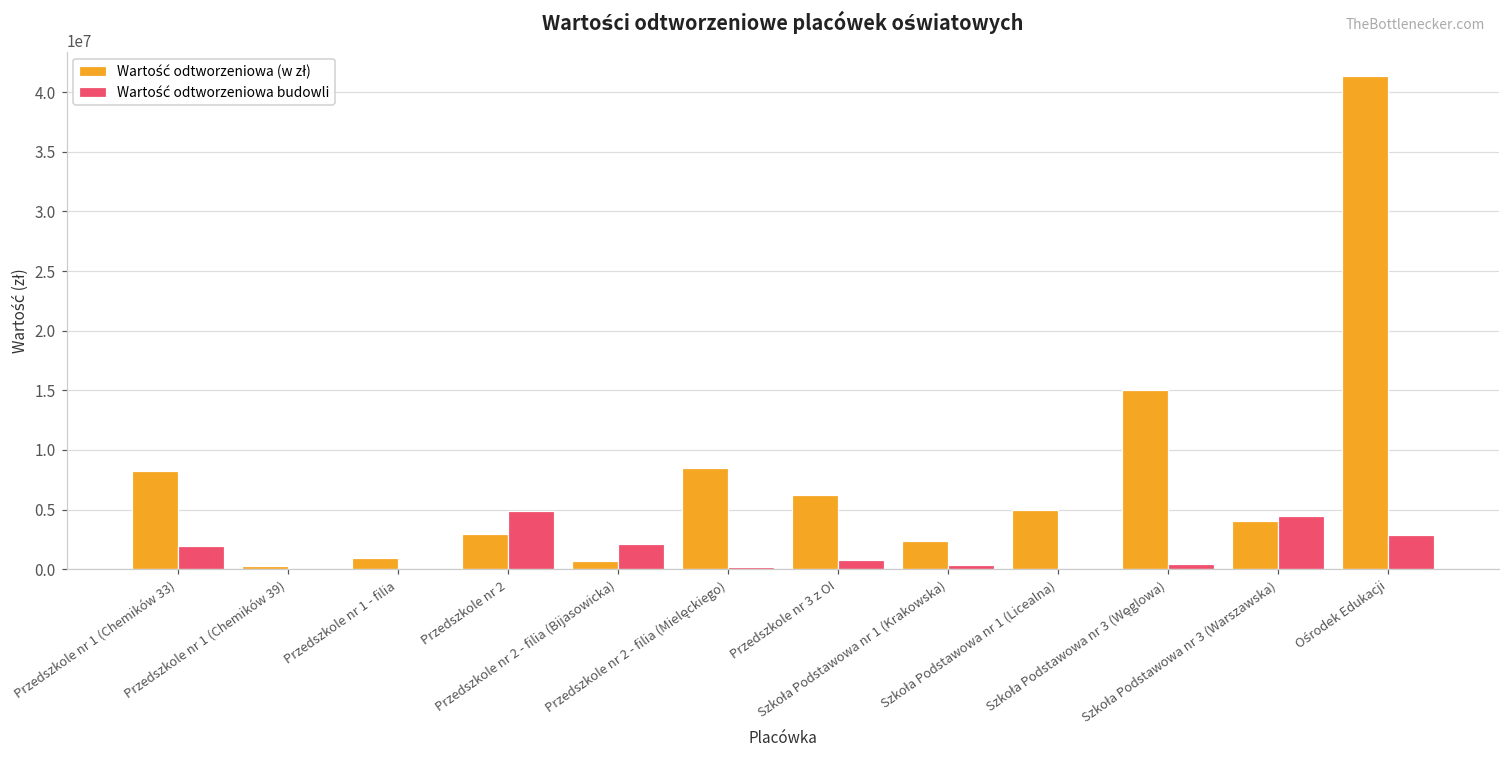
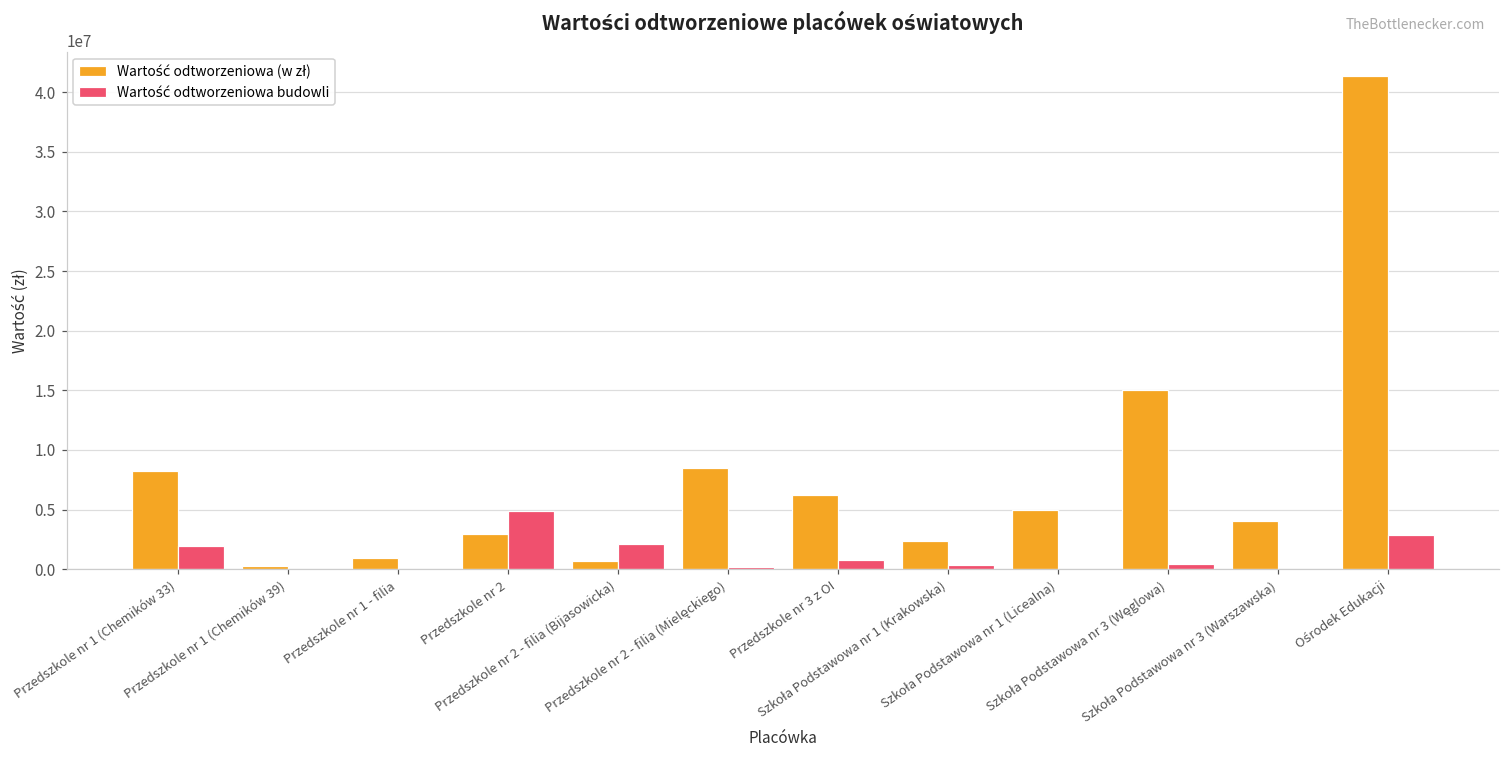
Wartość odtworzeniowa budowli, Szkoła Podstawowa nr 3 (Warszawska): 4400000 -> 0
